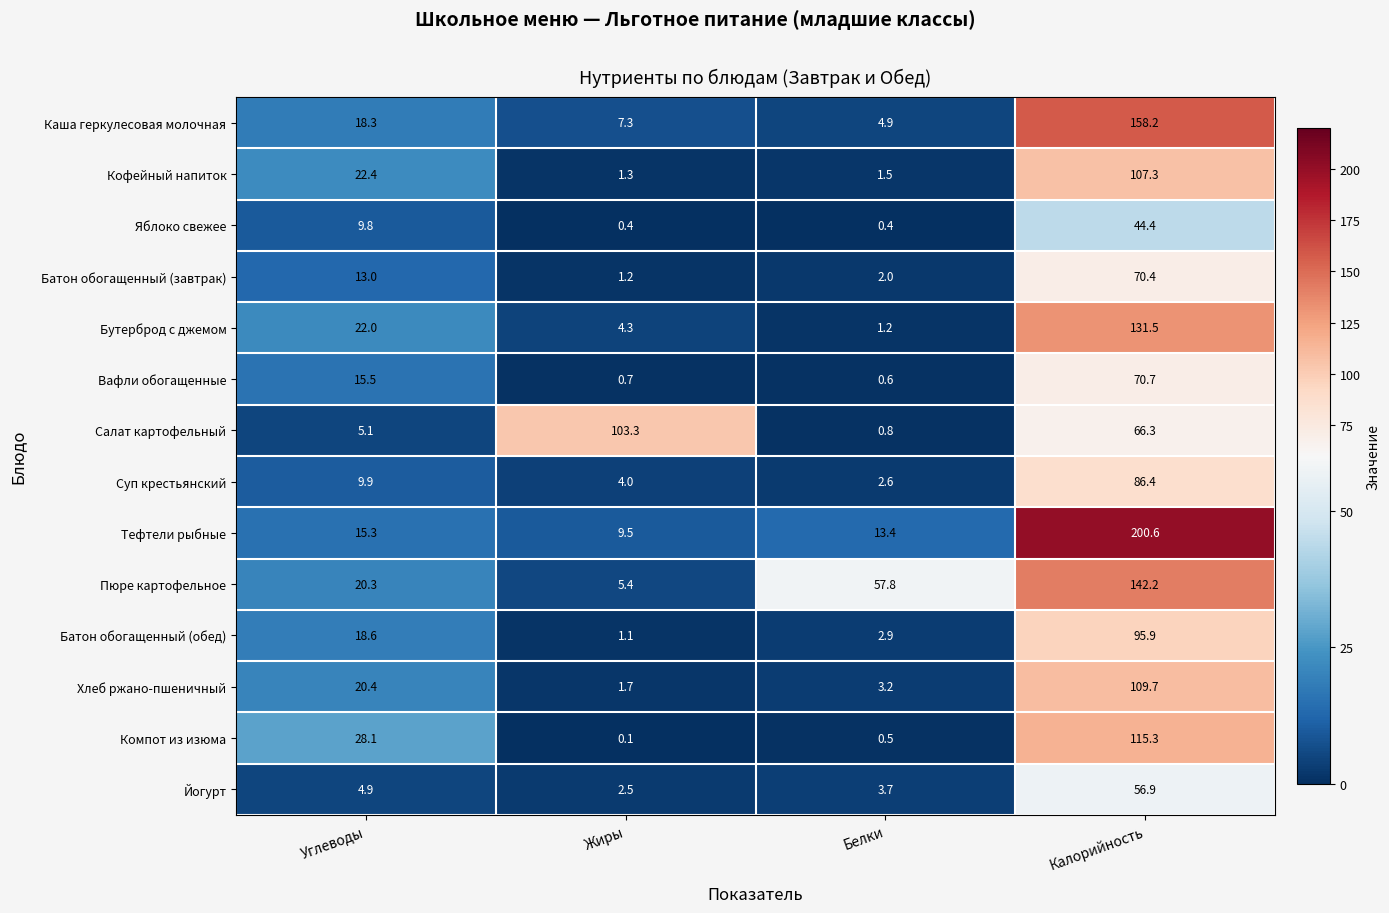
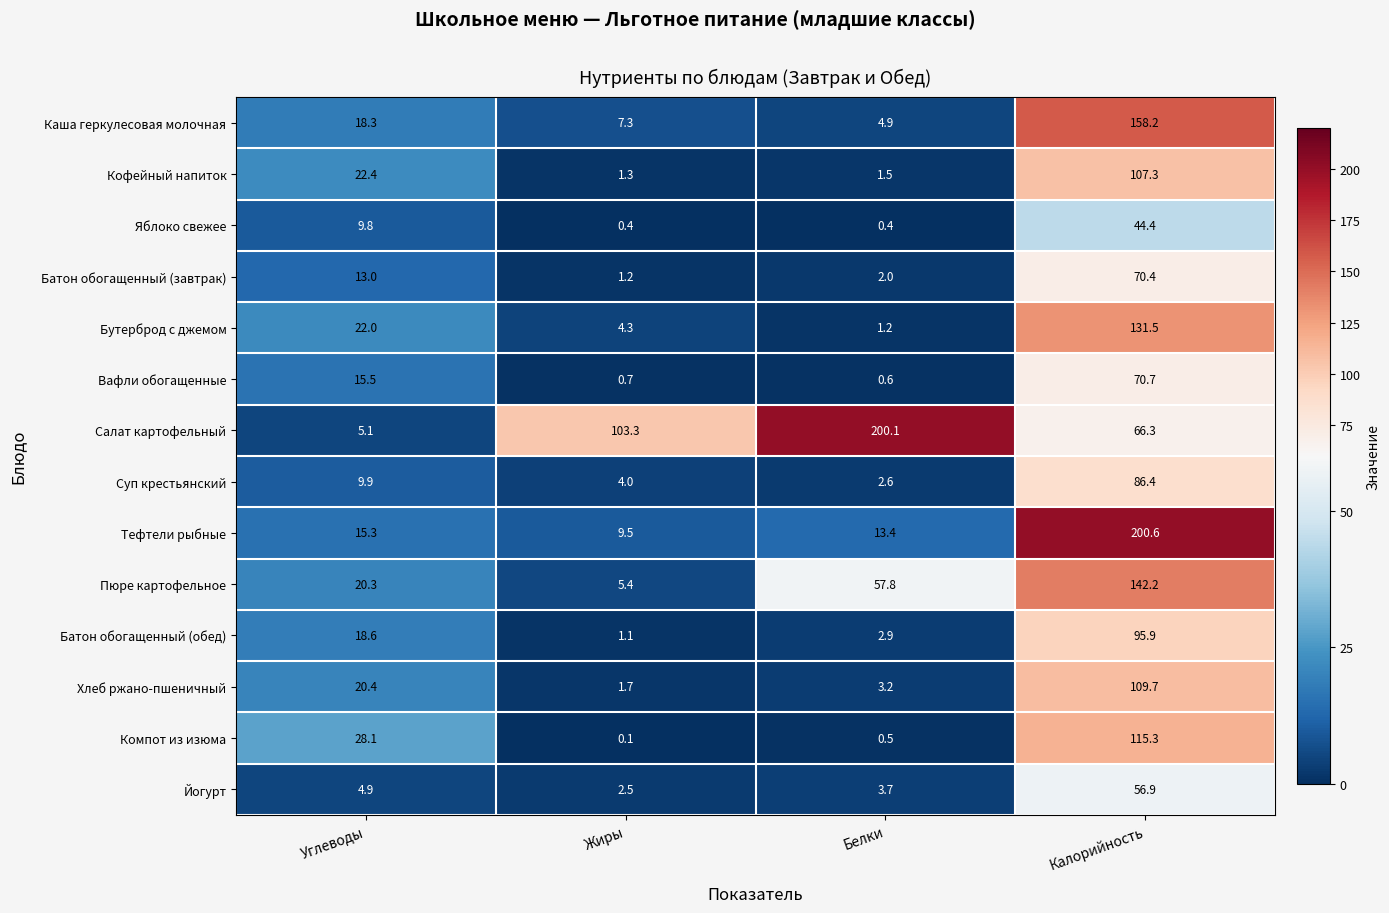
Салат картофельный, Белки: 0.8 -> 200.1
